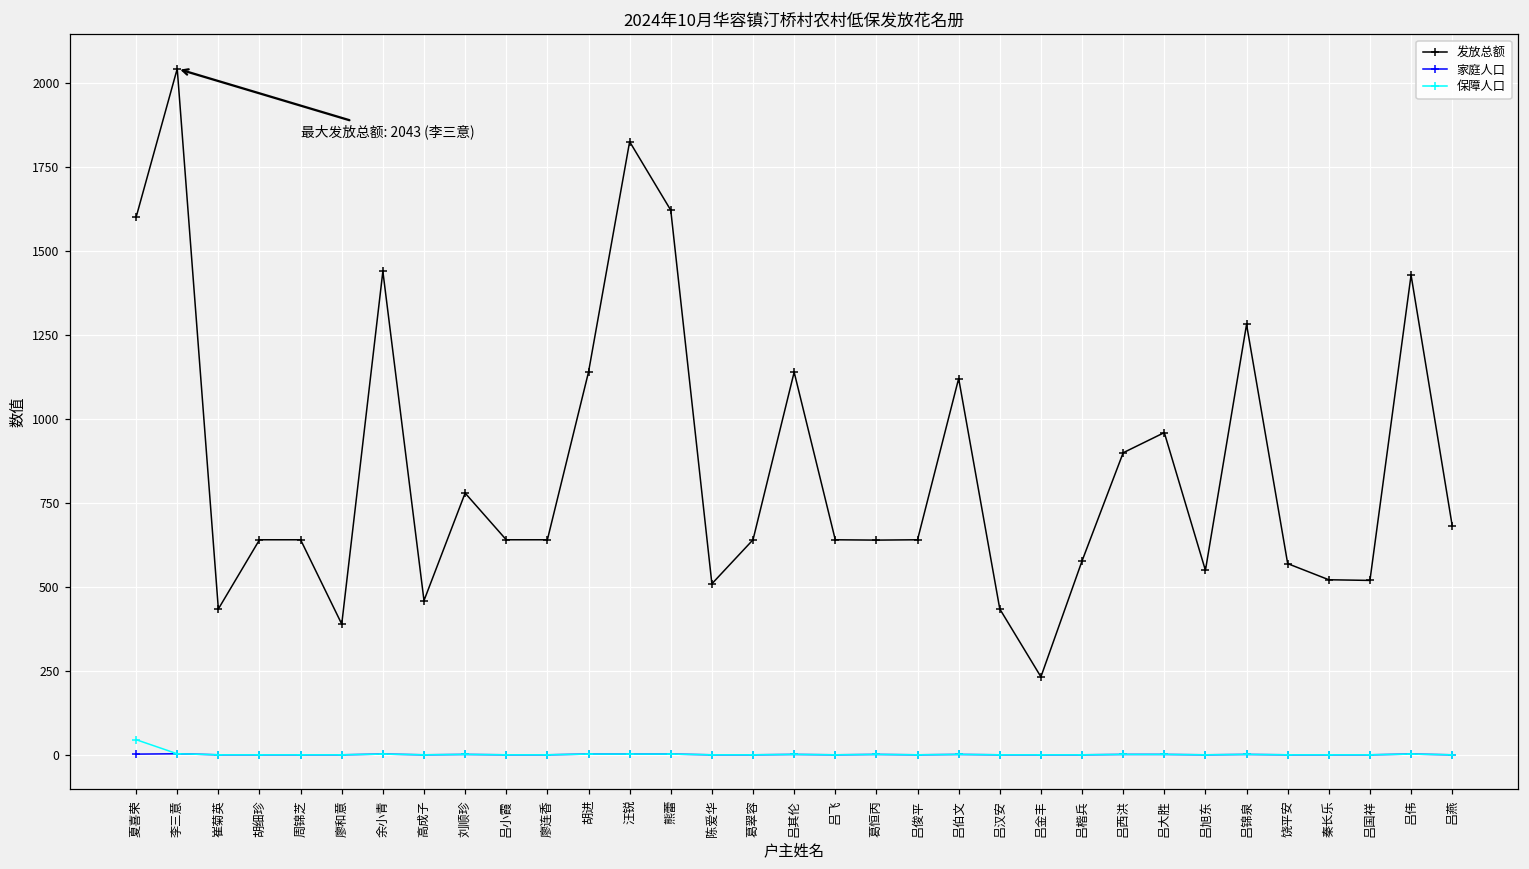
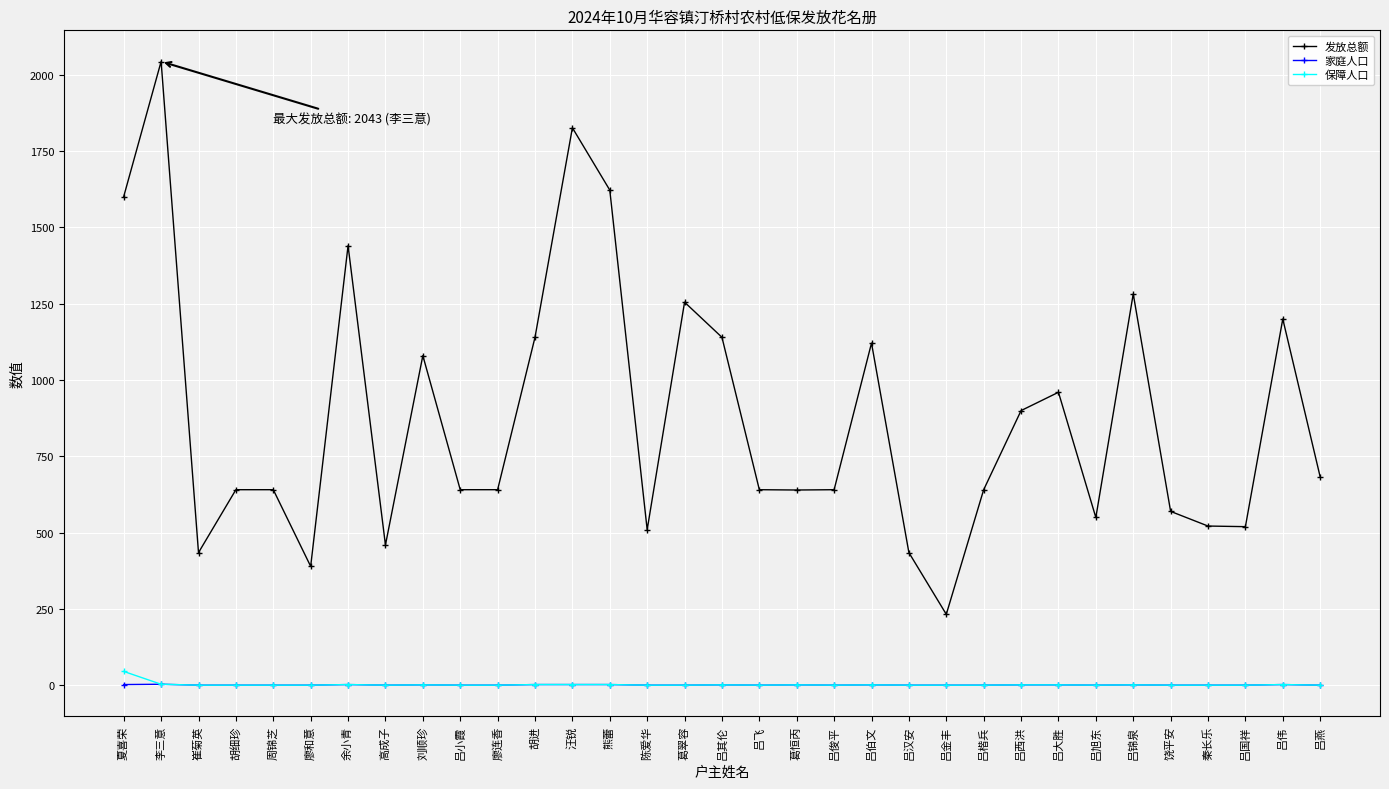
发放总额, 刘顺珍: 780 -> 1080
发放总额, 葛翠容: 640 -> 1260
发放总额, 吕楷兵: 580 -> 640
发放总额, 吕伟: 1430 -> 1200
